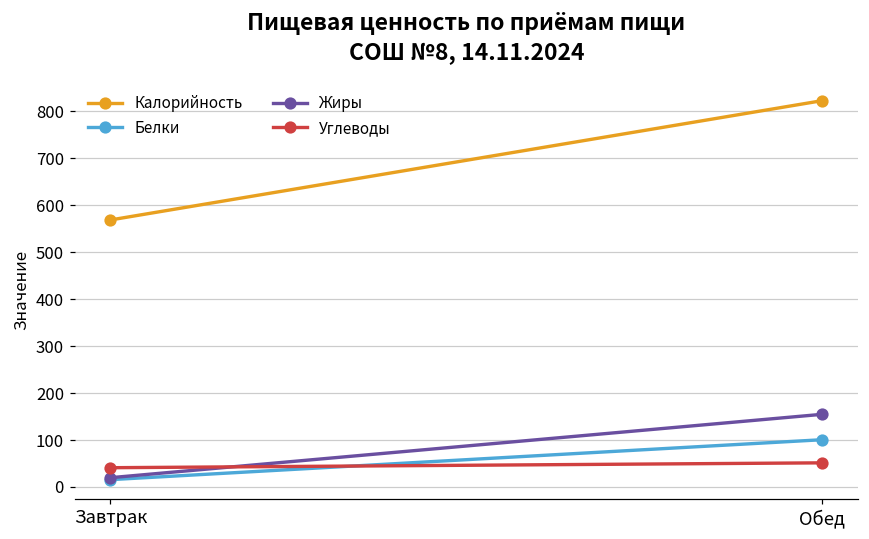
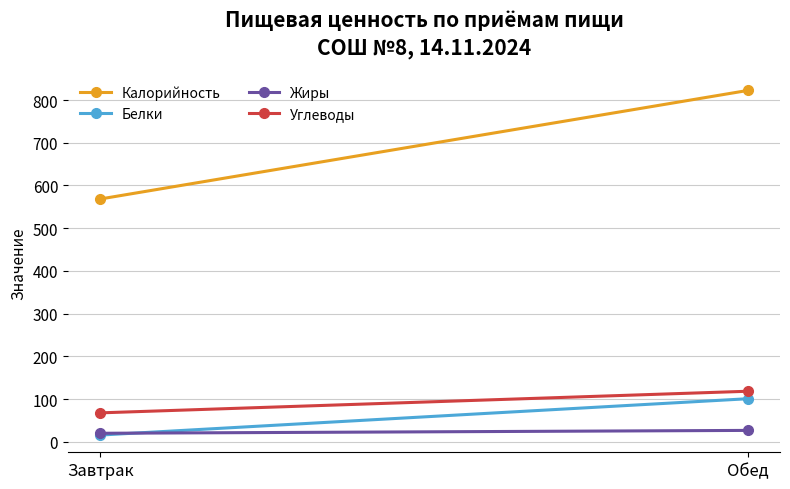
Углеводы, Завтрак: 40 -> 70
Жиры, Обед: 150 -> 30
Углеводы, Обед: 50 -> 120
